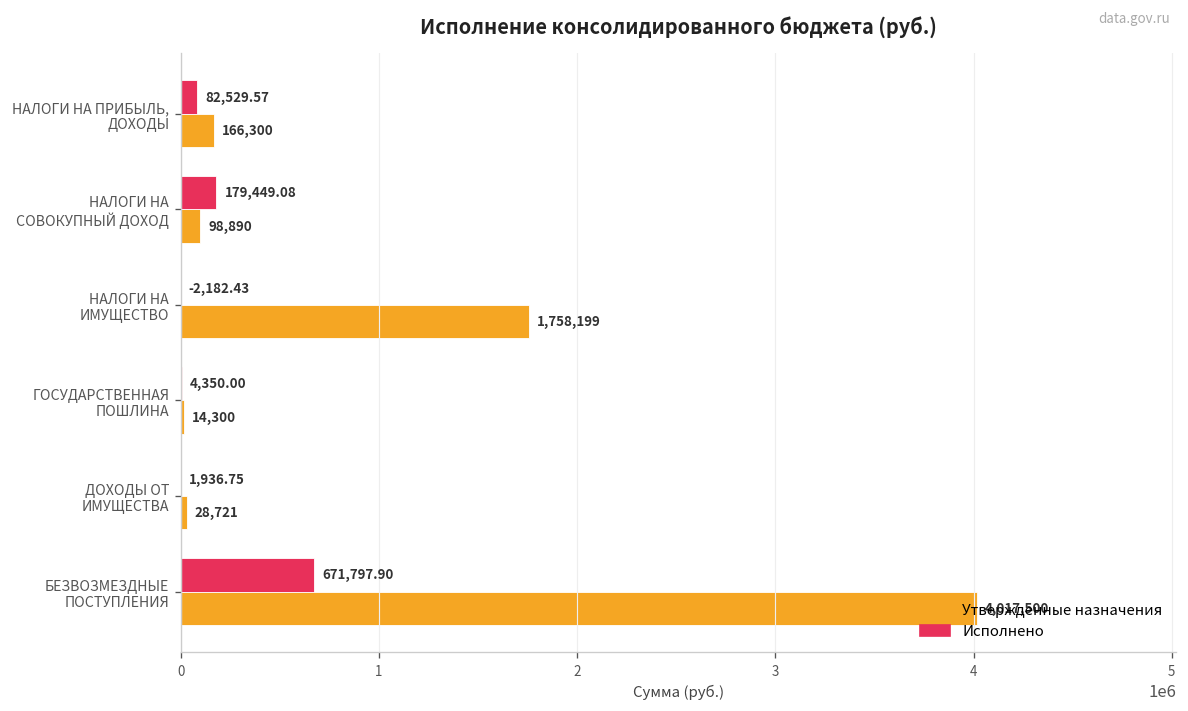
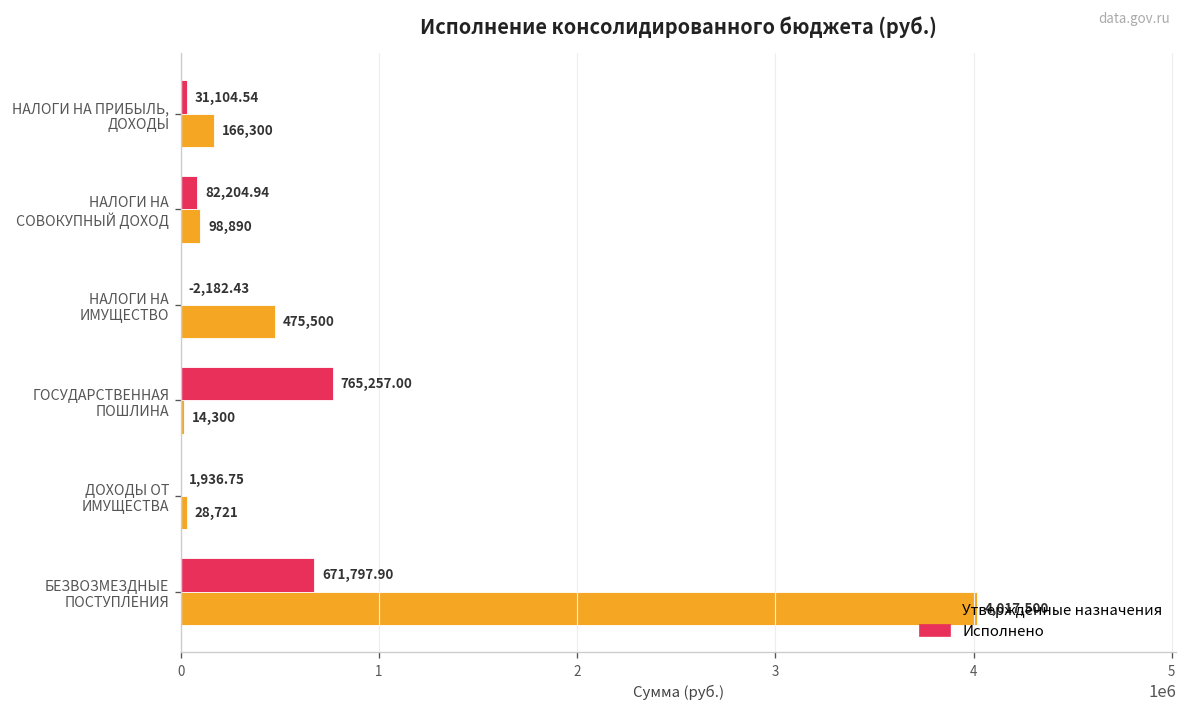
Исполнено, НАЛОГИ НА ПРИБЫЛЬ, ДОХОДЫ: 82,529.57 -> 31,104.54
Исполнено, НАЛОГИ НА СОВОКУПНЫЙ ДОХОД: 179,449.08 -> 82,204.94
Утвержденные назначения, НАЛОГИ НА ИМУЩЕСТВО: 1,758,199 -> 475,500
Исполнено, ГОСУДАРСТВЕННАЯ ПОШЛИНА: 4,350.00 -> 765,257.00
